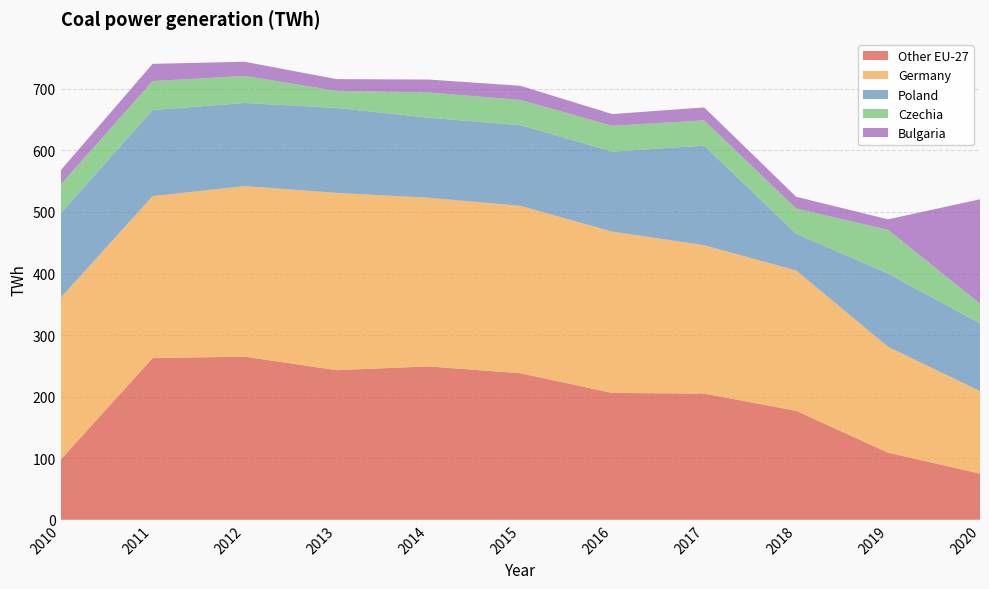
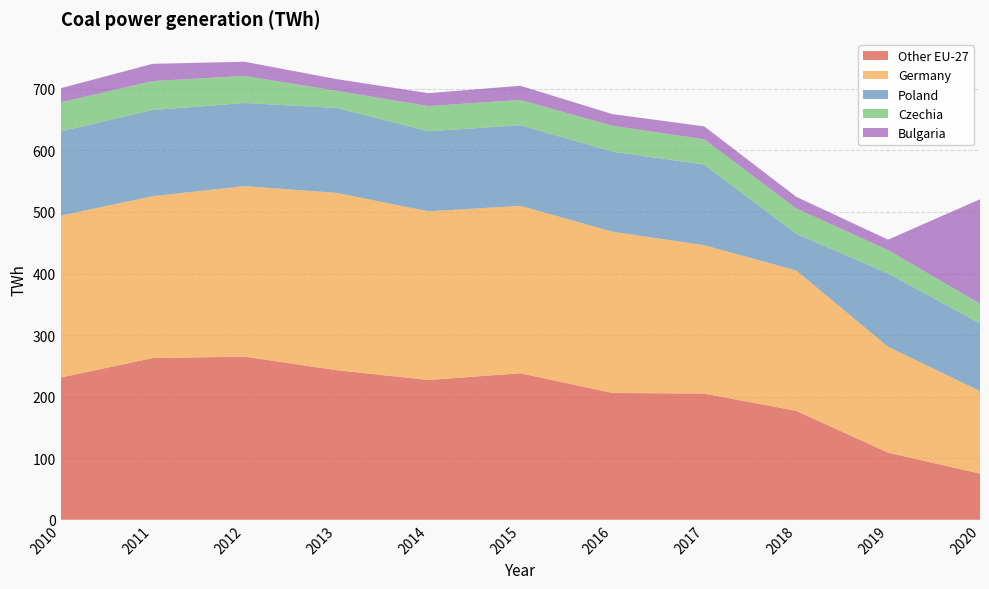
Other EU-27, 2010: 100 -> 230
Other EU-27, 2014: 250 -> 230
Poland, 2017: 160 -> 130
Czechia, 2019: 70 -> 40
